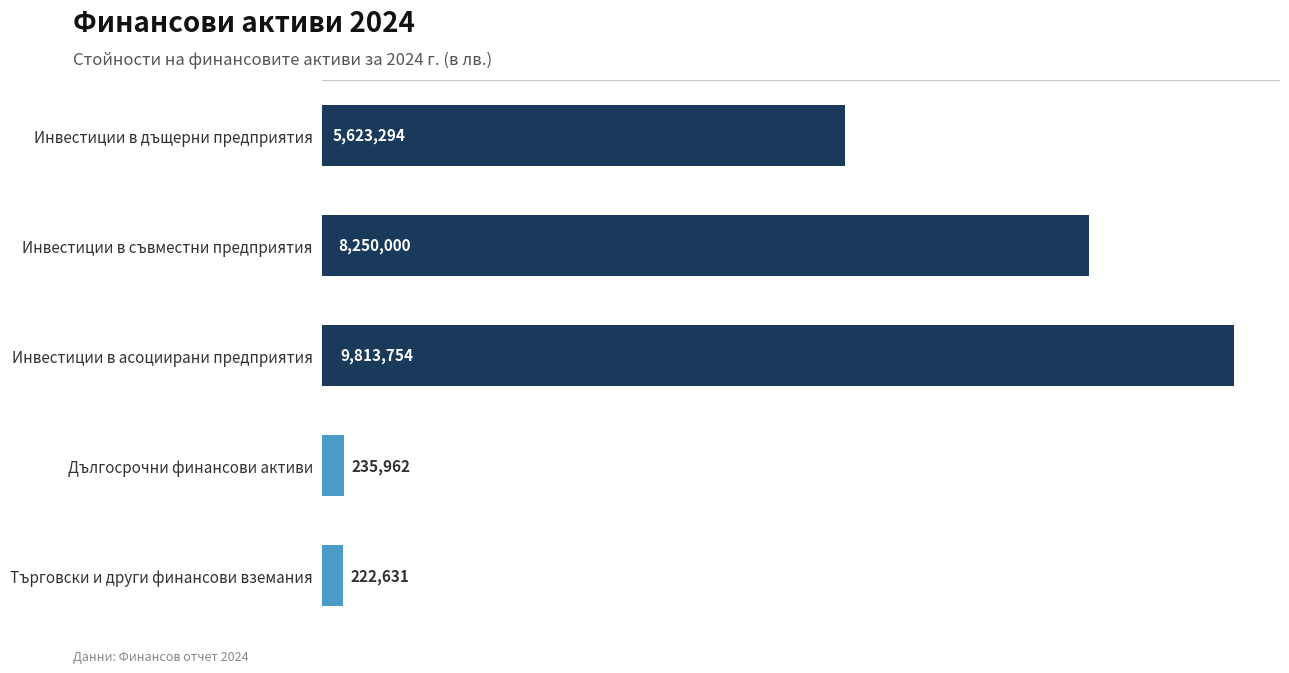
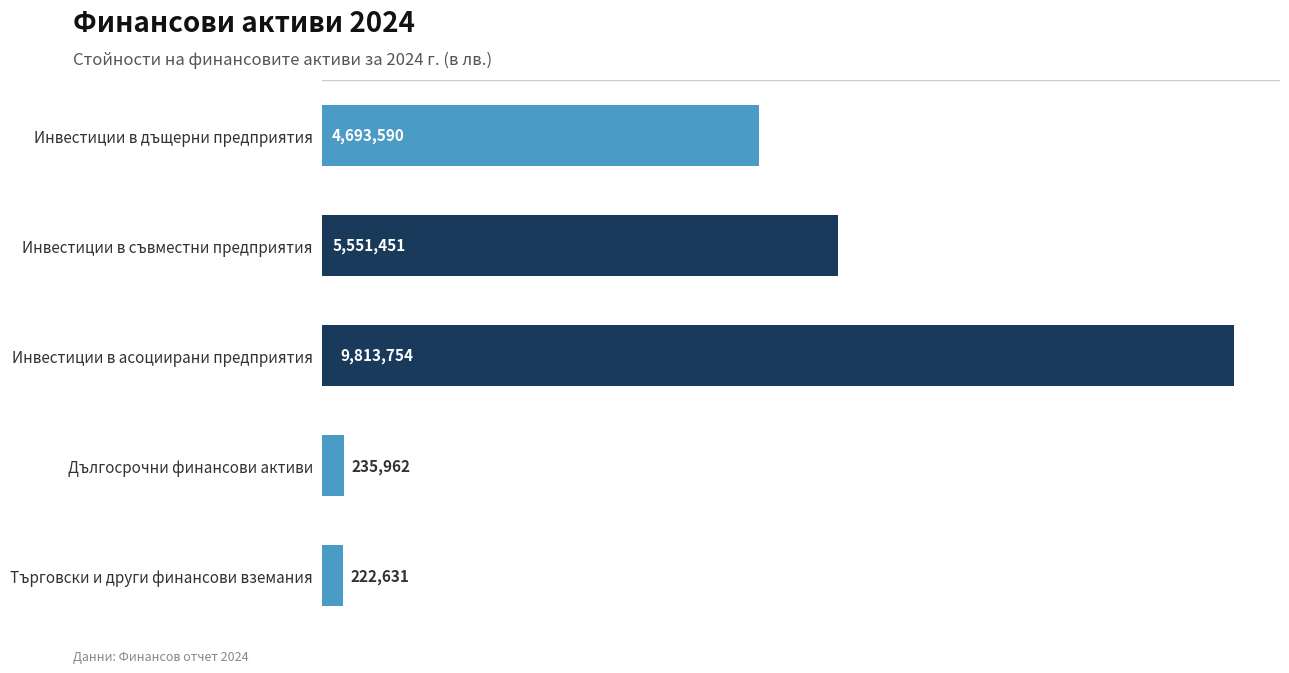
Инвестиции в дъщерни предприятия: 5,623,294 -> 4,693,590
Инвестиции в съвместни предприятия: 8,250,000 -> 5,551,451
